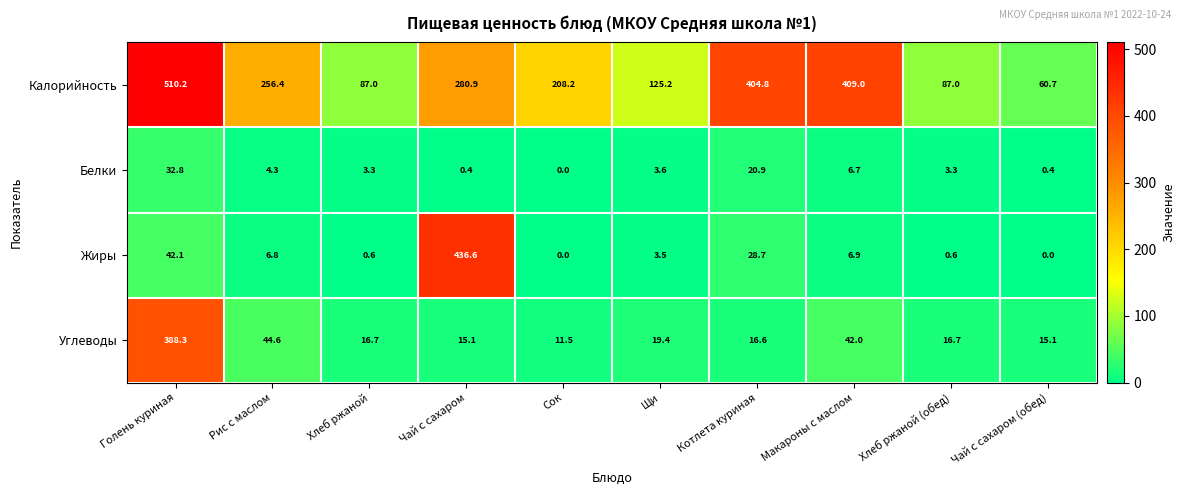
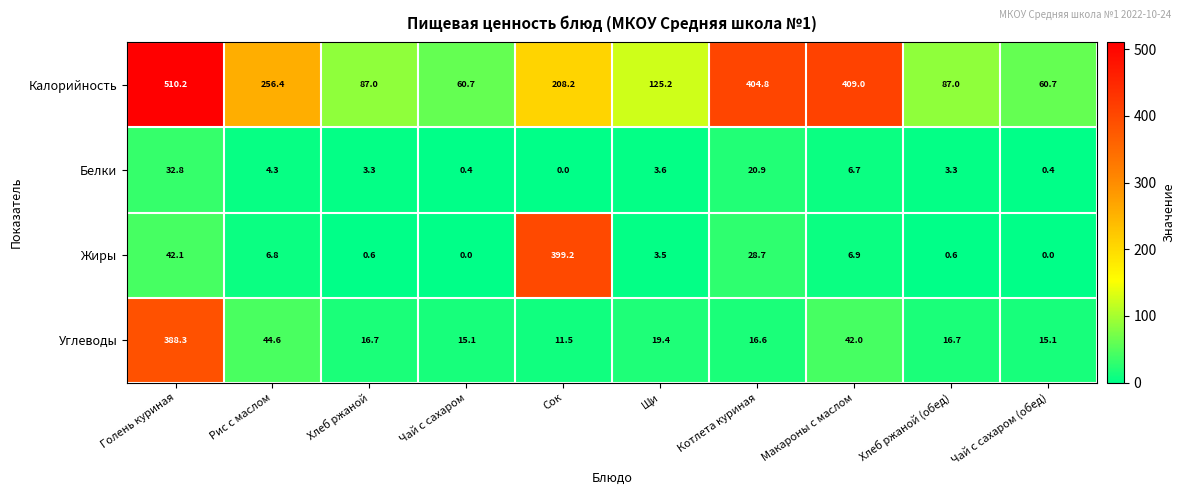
Калорийность, Чай с сахаром: 280.9 -> 60.7
Жиры, Чай с сахаром: 436.6 -> 0.0
Жиры, Сок: 0.0 -> 399.2
